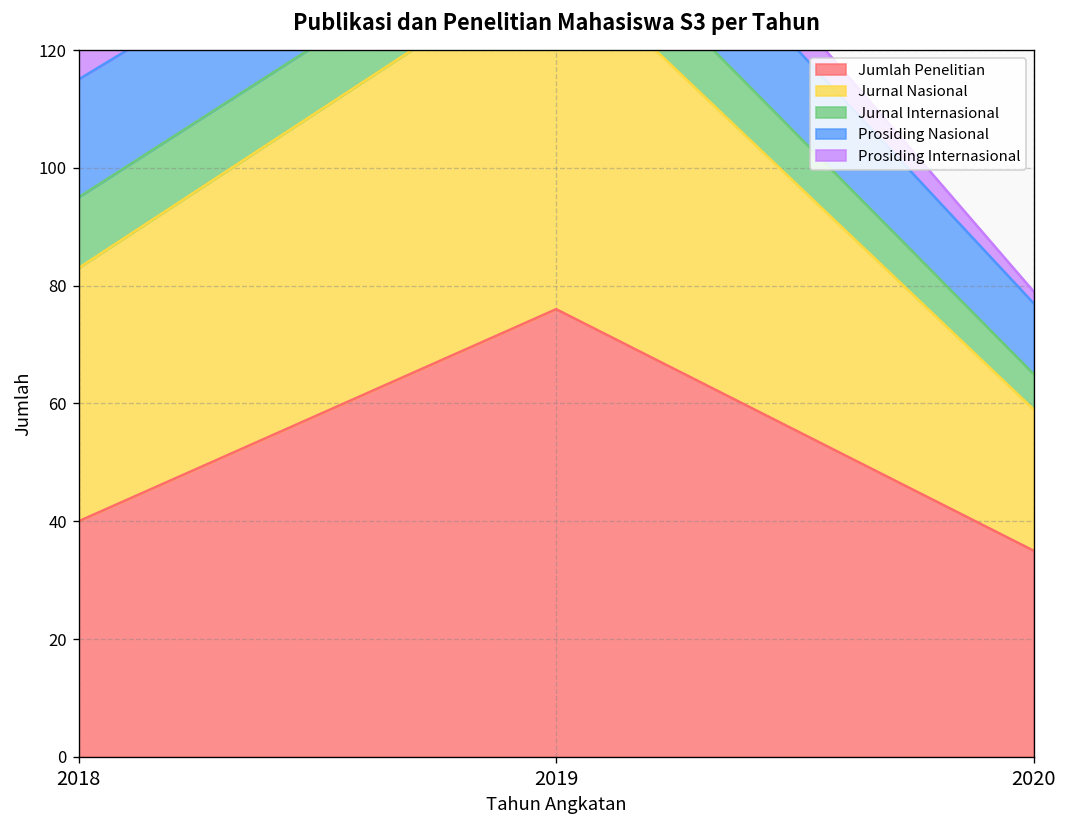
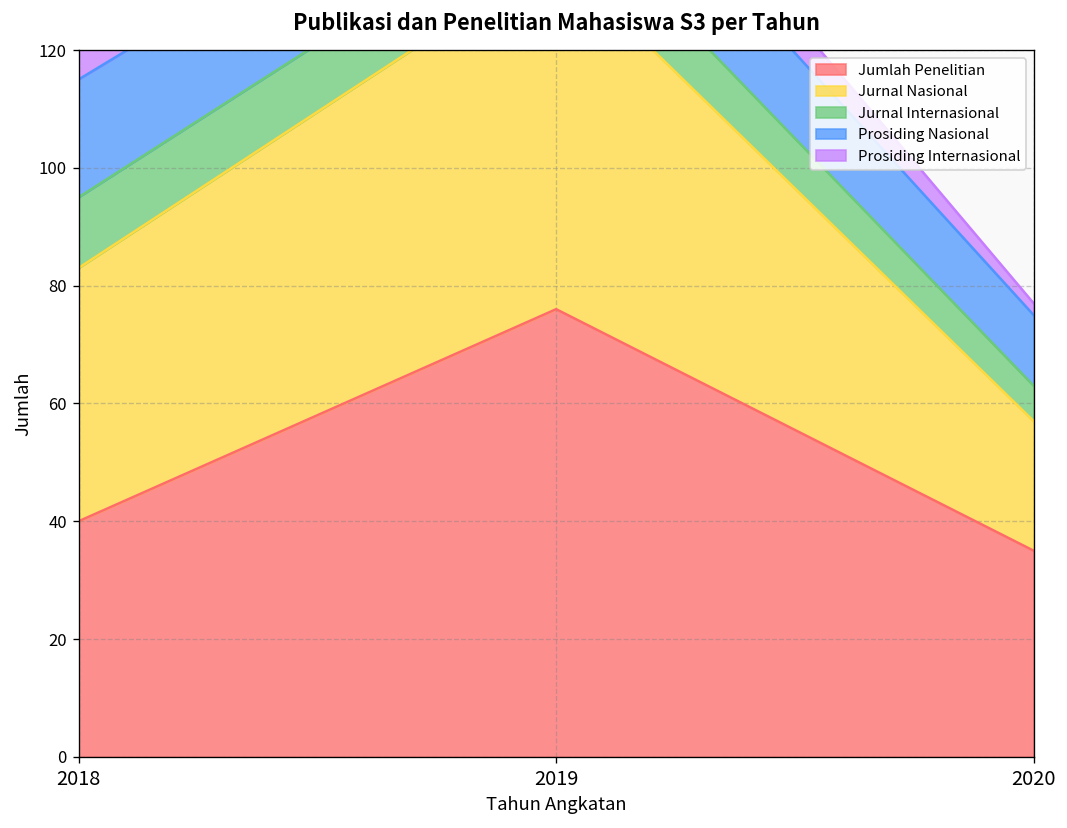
Jurnal Nasional, 2020: 24 -> 22
